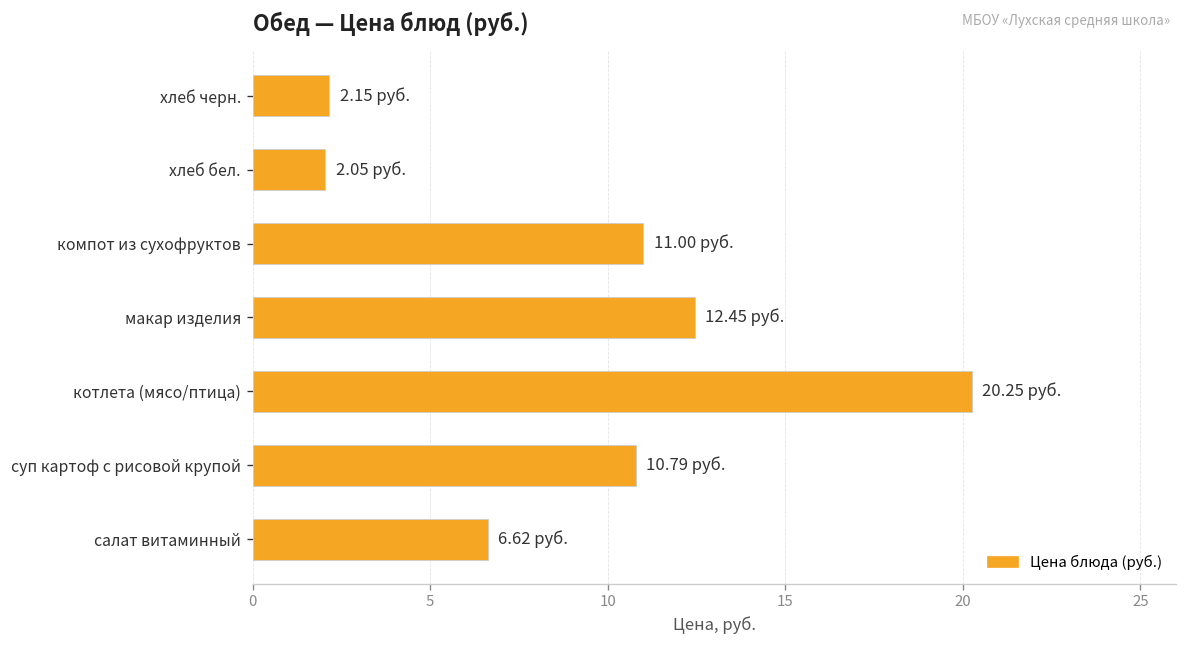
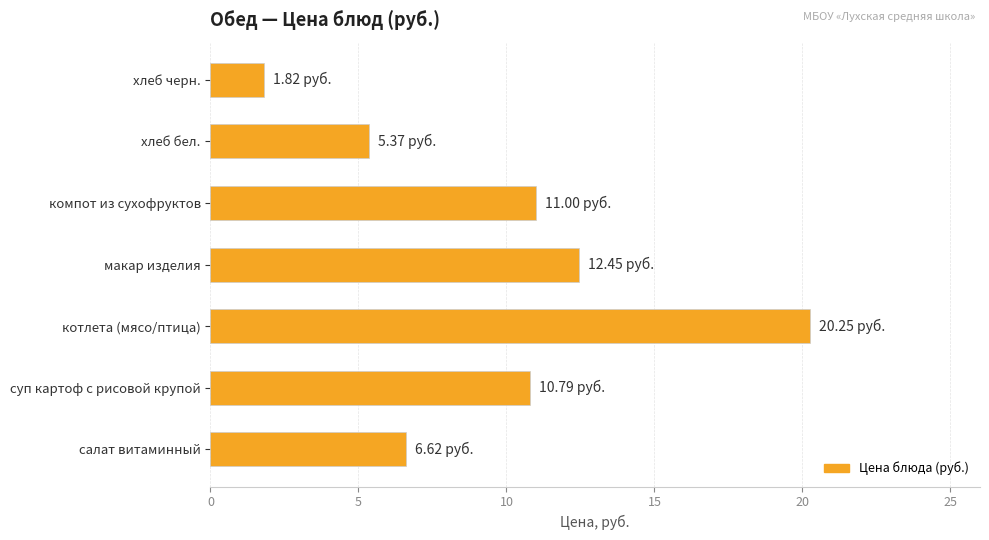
хлеб черн.: 2.15 -> 1.82
хлеб бел.: 2.05 -> 5.37
